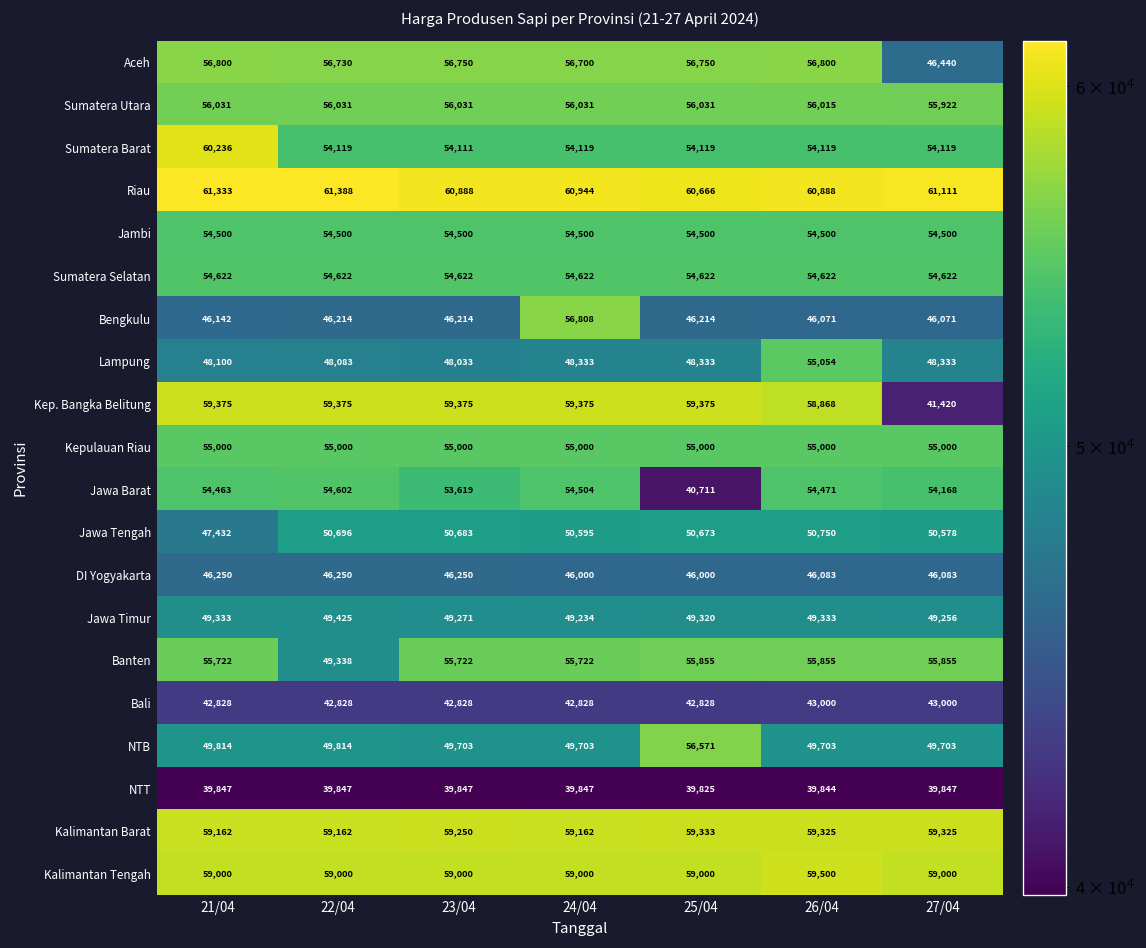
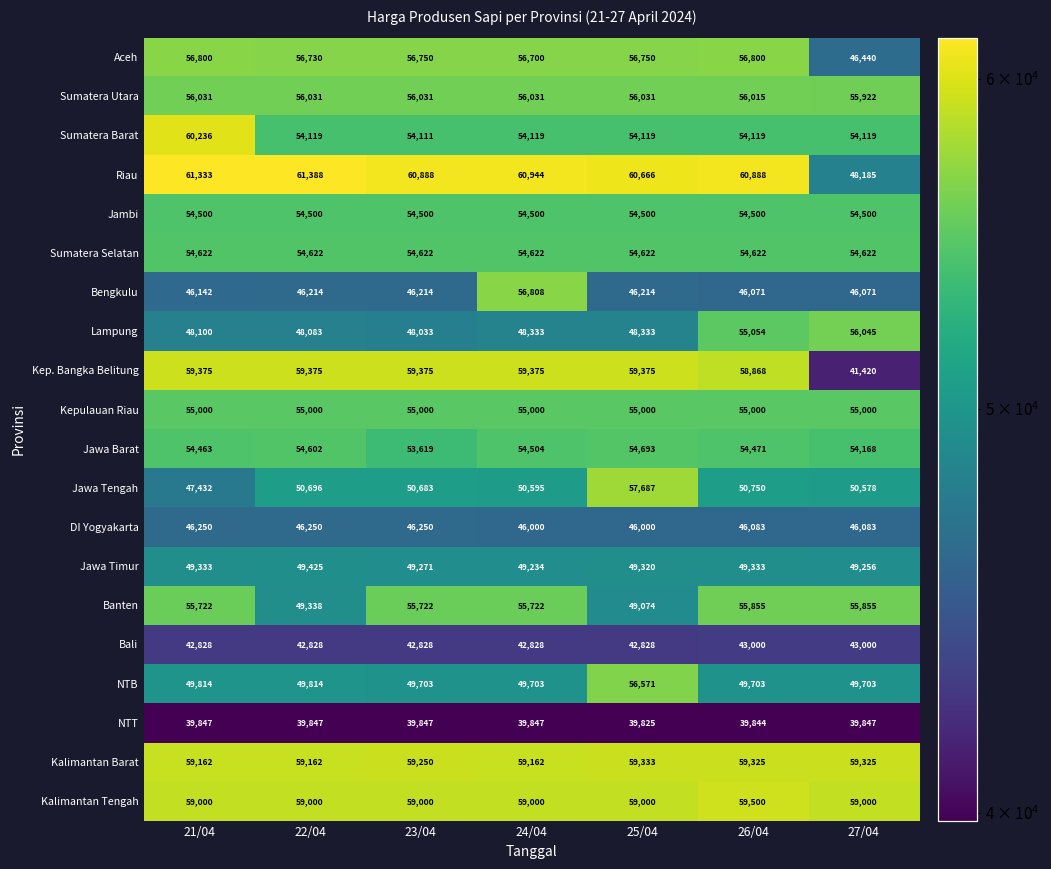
Riau, 27/04: 61,111 -> 48,185
Lampung, 27/04: 48,333 -> 56,045
Jawa Barat, 25/04: 40,711 -> 54,693
Jawa Tengah, 25/04: 50,673 -> 57,687
Banten, 25/04: 55,855 -> 49,074
